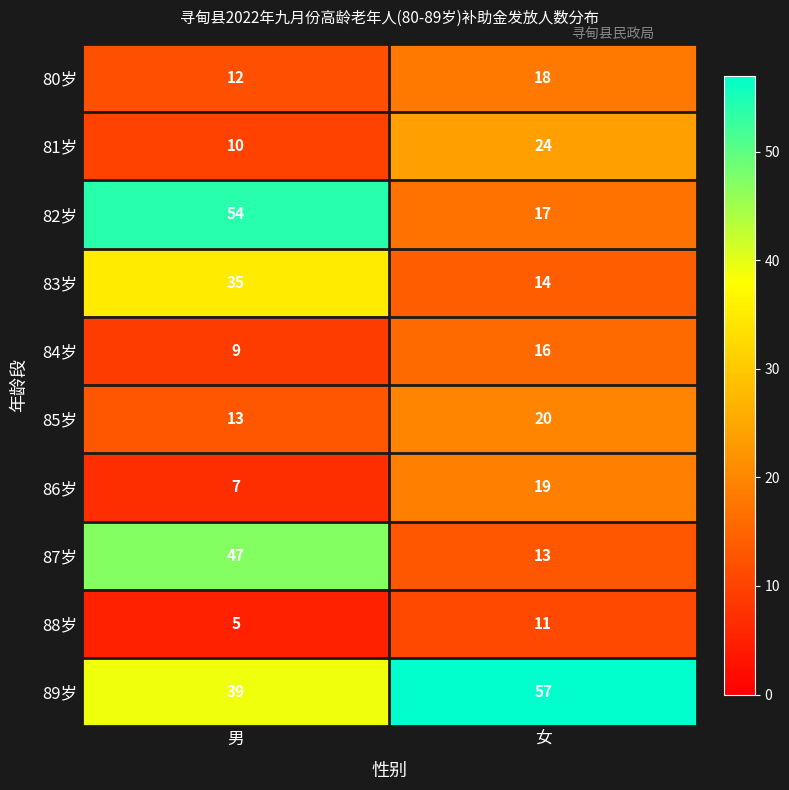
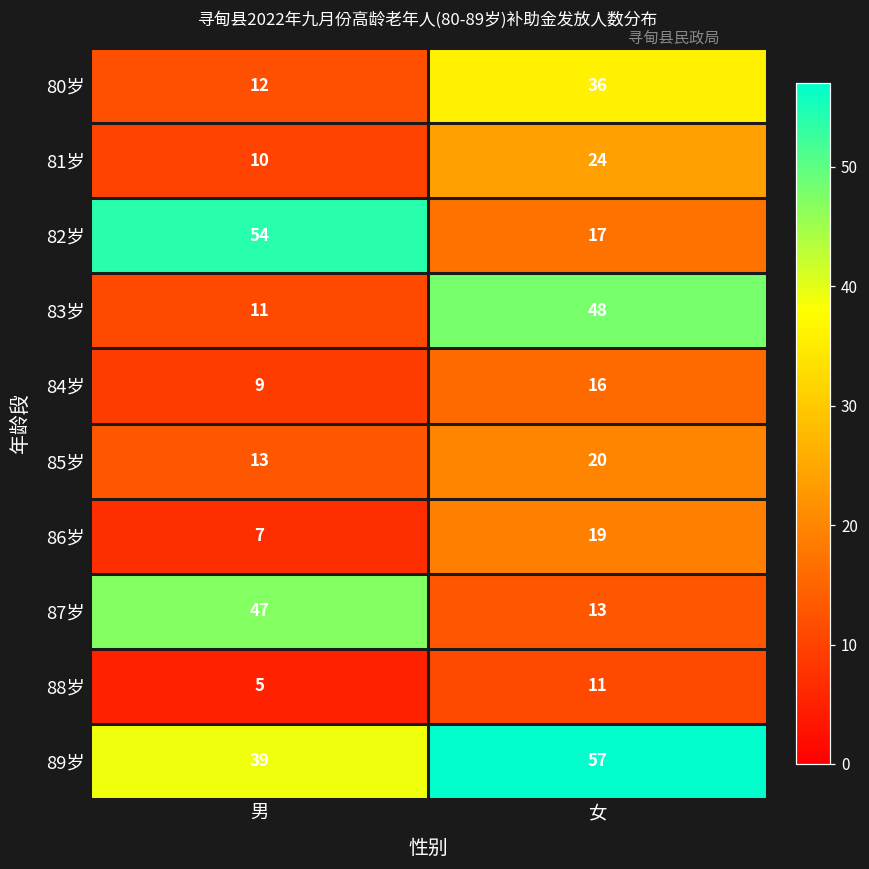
80岁, 女: 18 -> 36
83岁, 男: 35 -> 11
83岁, 女: 14 -> 48
